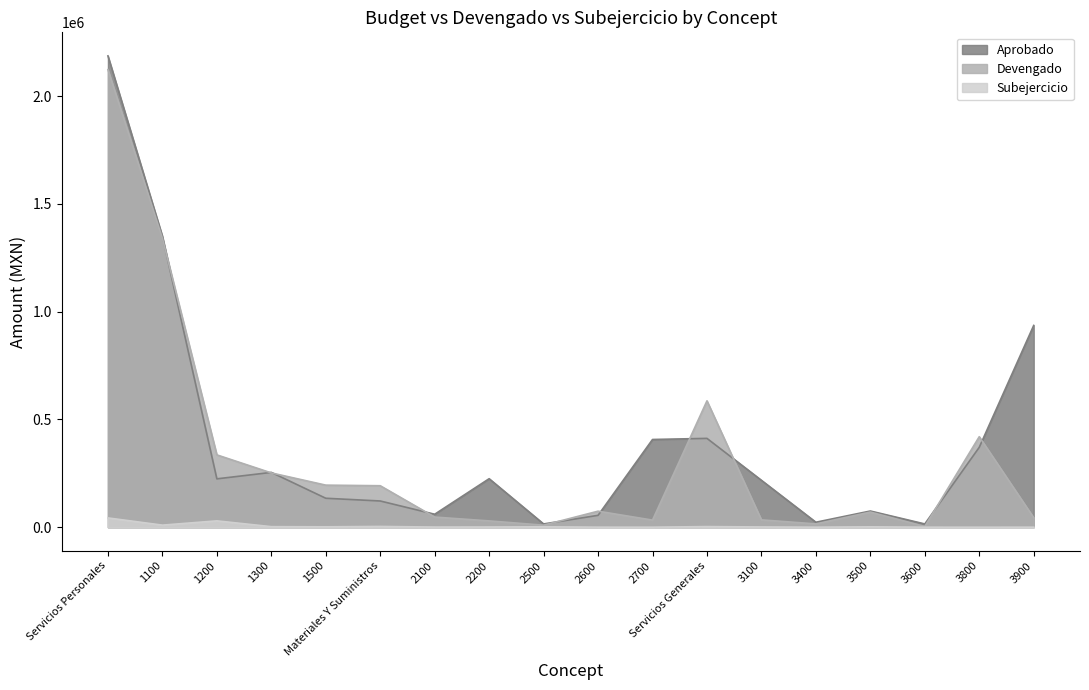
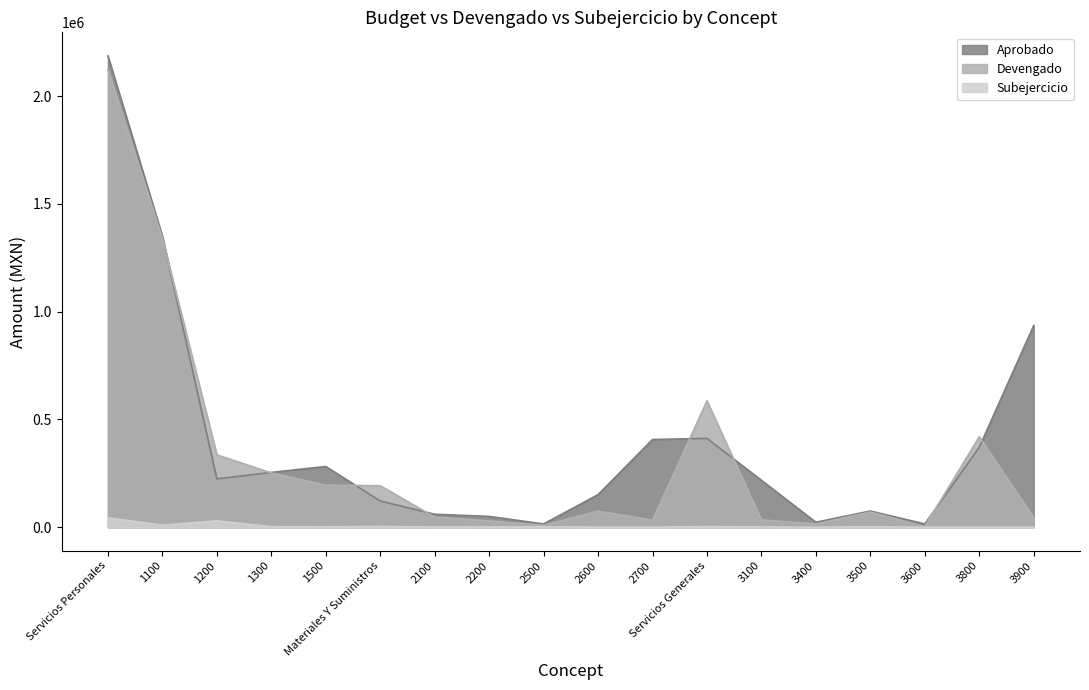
Aprobado, 1500: 130000 -> 280000
Aprobado, 2200: 220000 -> 50000
Aprobado, 2600: 60000 -> 150000
